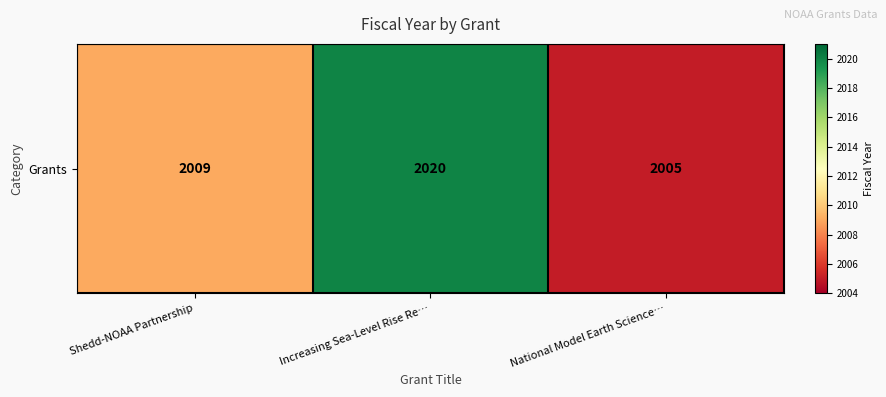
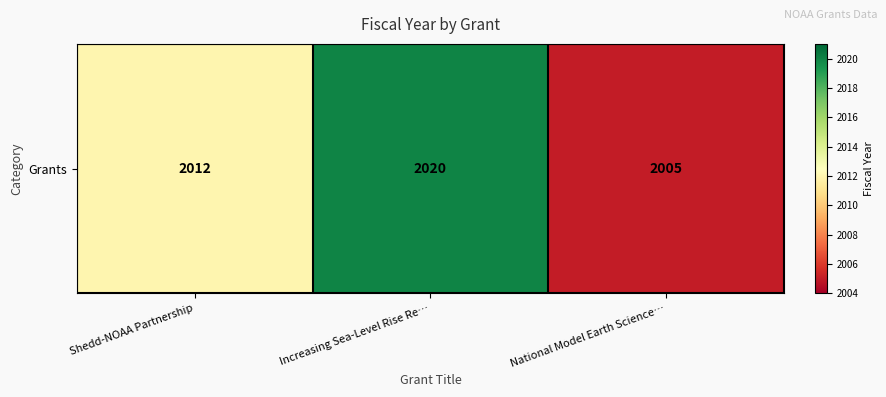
Grants, Shedd-NOAA Partnership: 2009 -> 2012
